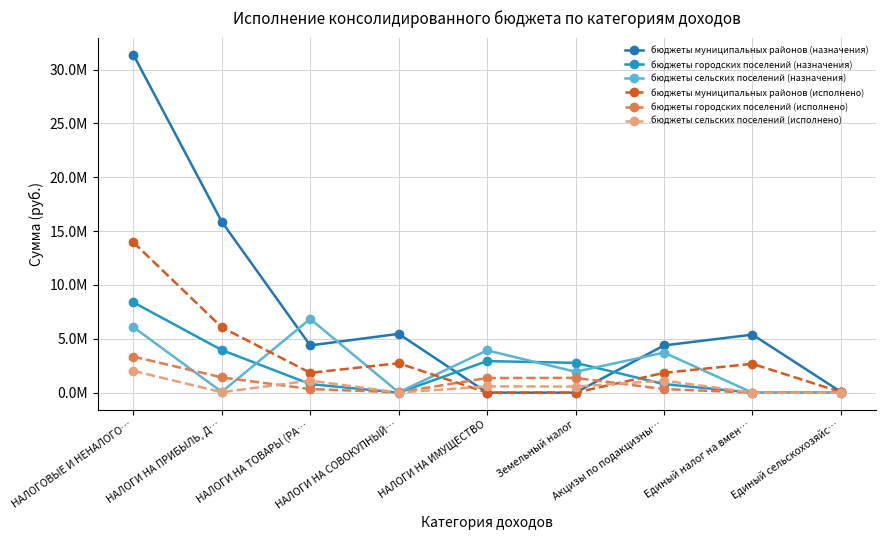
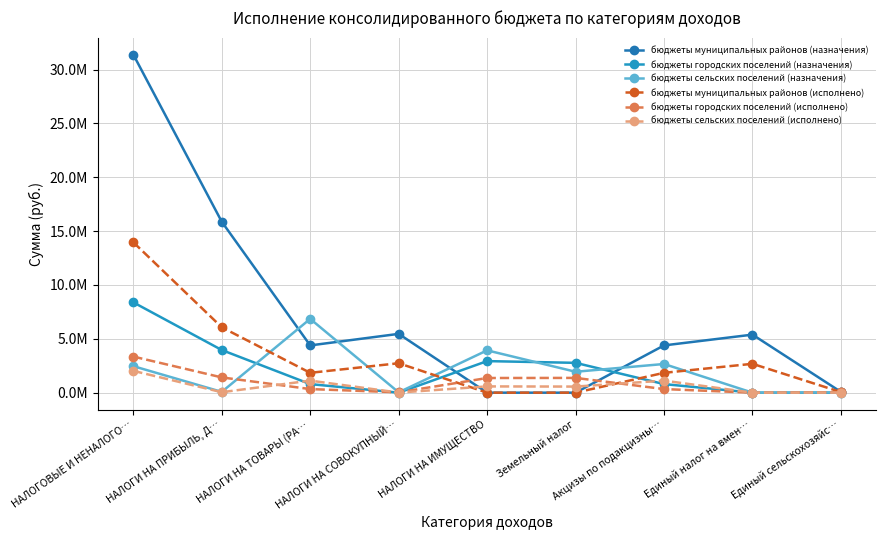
бюджеты сельских поселений (назначения), НАЛОГОВЫЕ И НЕНАЛОГО…: 6100000 -> 2500000
бюджеты сельских поселений (назначения), Акцизы по подакцизны…: 3700000 -> 2700000
